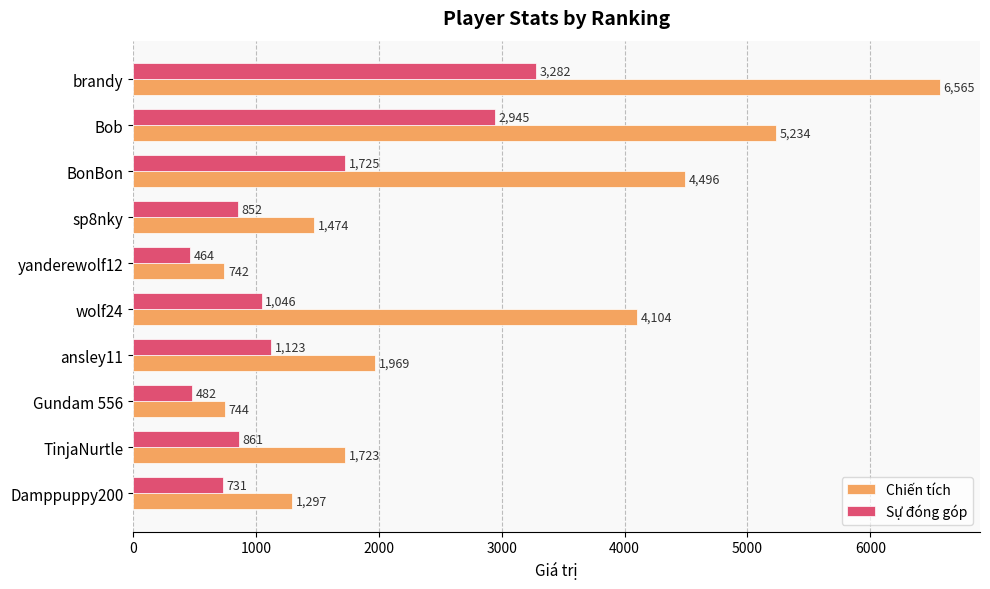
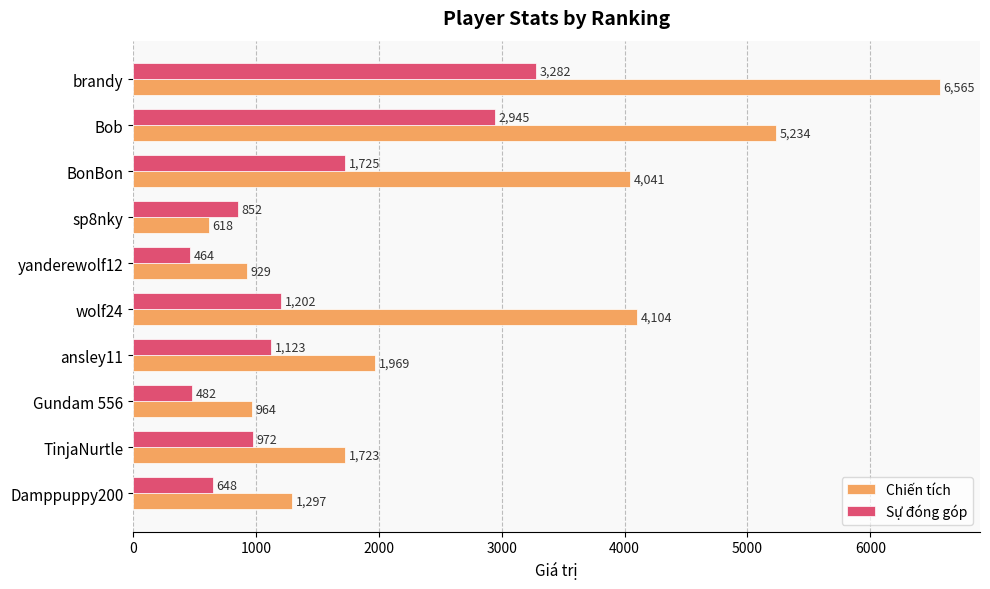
Chiến tích, BonBon: 4,496 -> 4,041
Chiến tích, sp8nky: 1,474 -> 618
Chiến tích, yanderewolf12: 742 -> 929
Sự đóng góp, wolf24: 1,046 -> 1,202
Chiến tích, Gundam 556: 744 -> 964
Sự đóng góp, TinjaNurtle: 861 -> 972
Sự đóng góp, Damppuppy200: 731 -> 648
